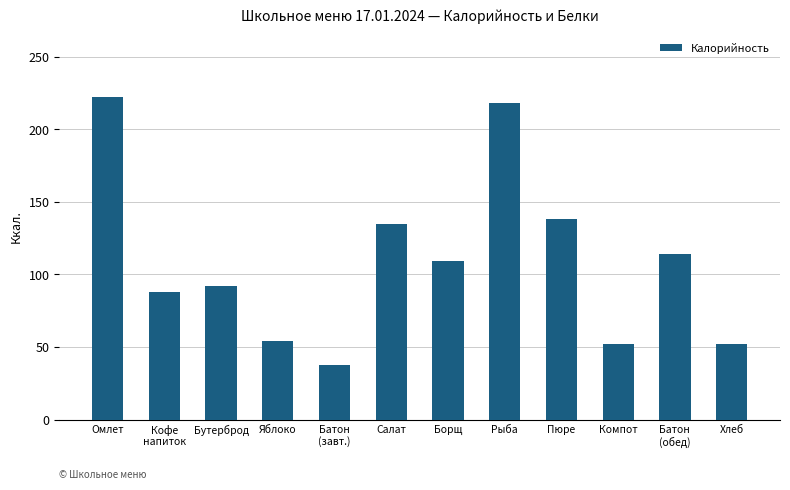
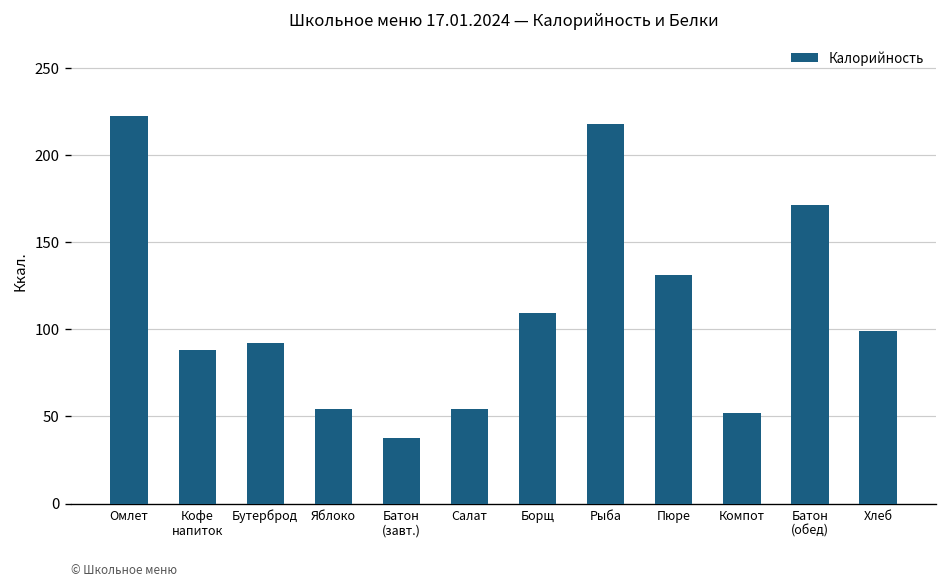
Салат: 135 -> 54
Пюре: 138 -> 131
Батон (обед): 114 -> 171
Хлеб: 52 -> 99
